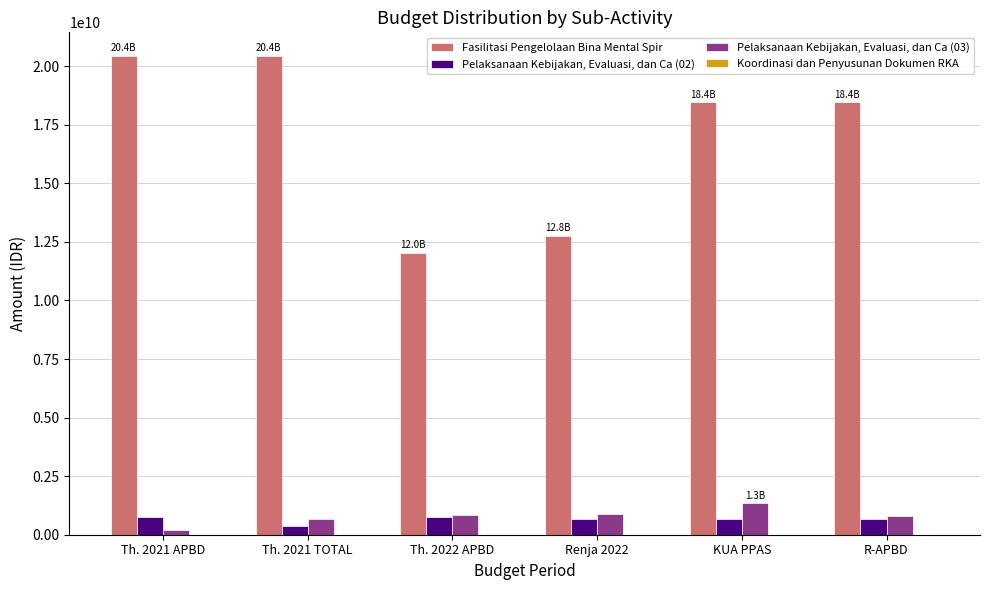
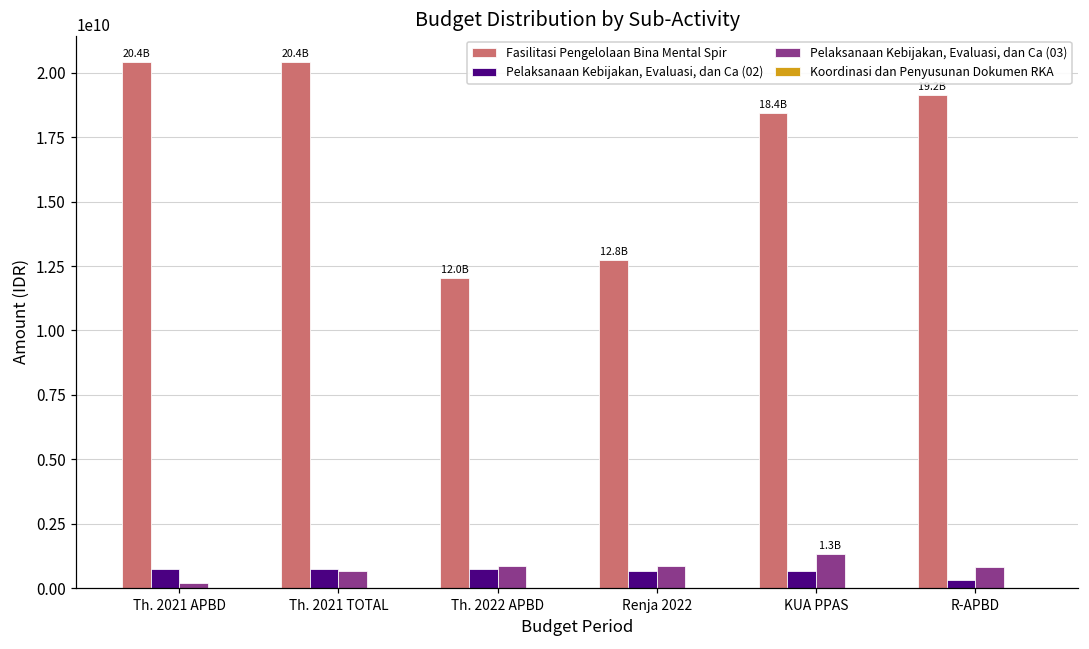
Pelaksanaan Kebijakan, Evaluasi, dan Ca (02), Th. 2021 TOTAL: 400000000 -> 700000000
Fasilitasi Pengelolaan Bina Mental Spir, R-APBD: 18.4B -> 19.2B
Pelaksanaan Kebijakan, Evaluasi, dan Ca (02), R-APBD: 700000000 -> 300000000
